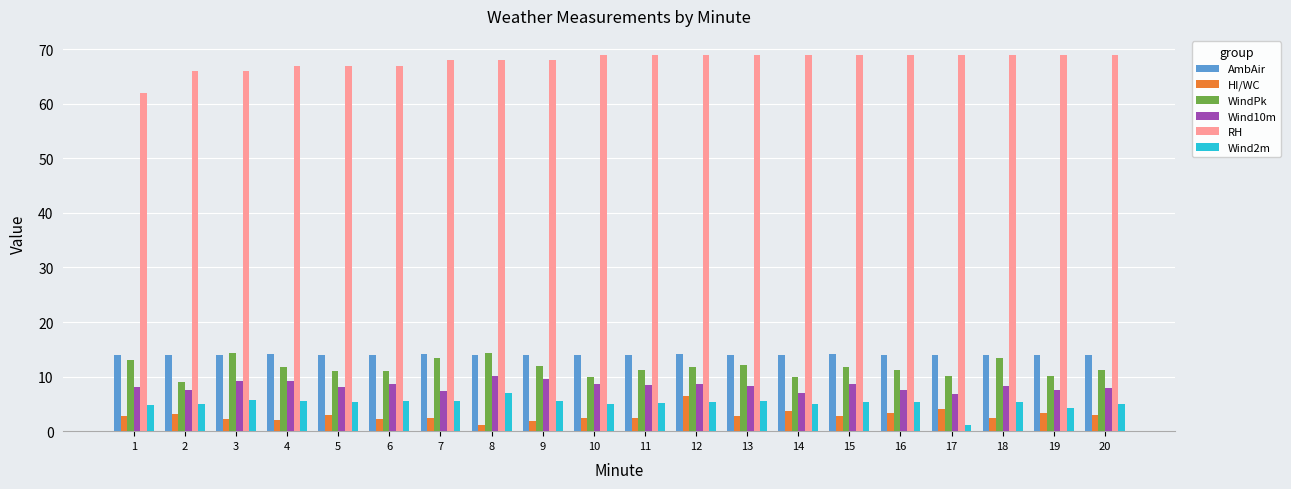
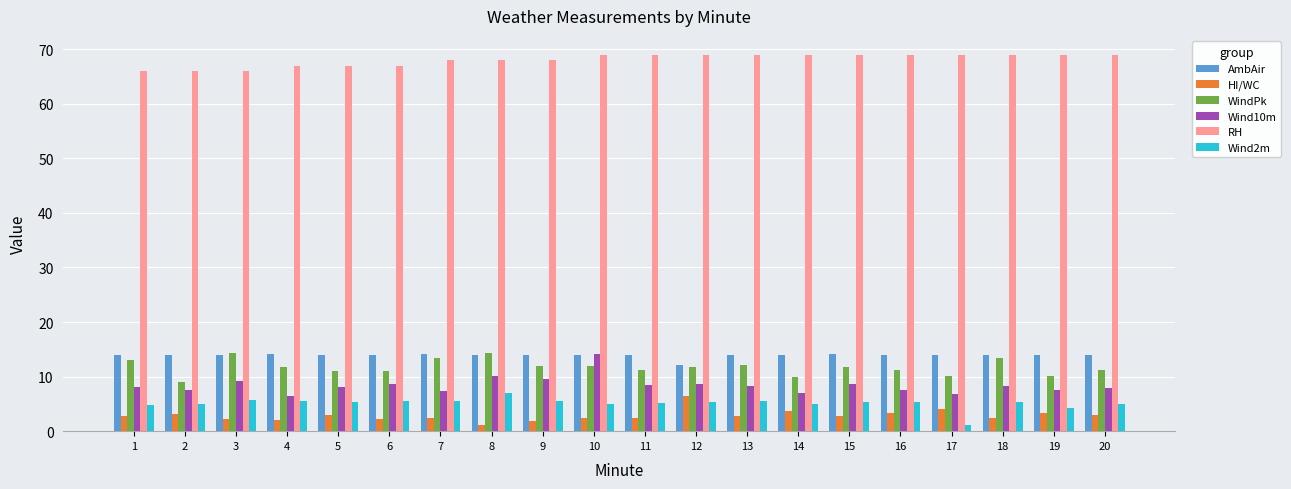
RH, 1: 62 -> 66
Wind10m, 4: 9 -> 7
WindPk, 10: 10 -> 12
Wind10m, 10: 9 -> 14
AmbAir, 12: 14 -> 12
